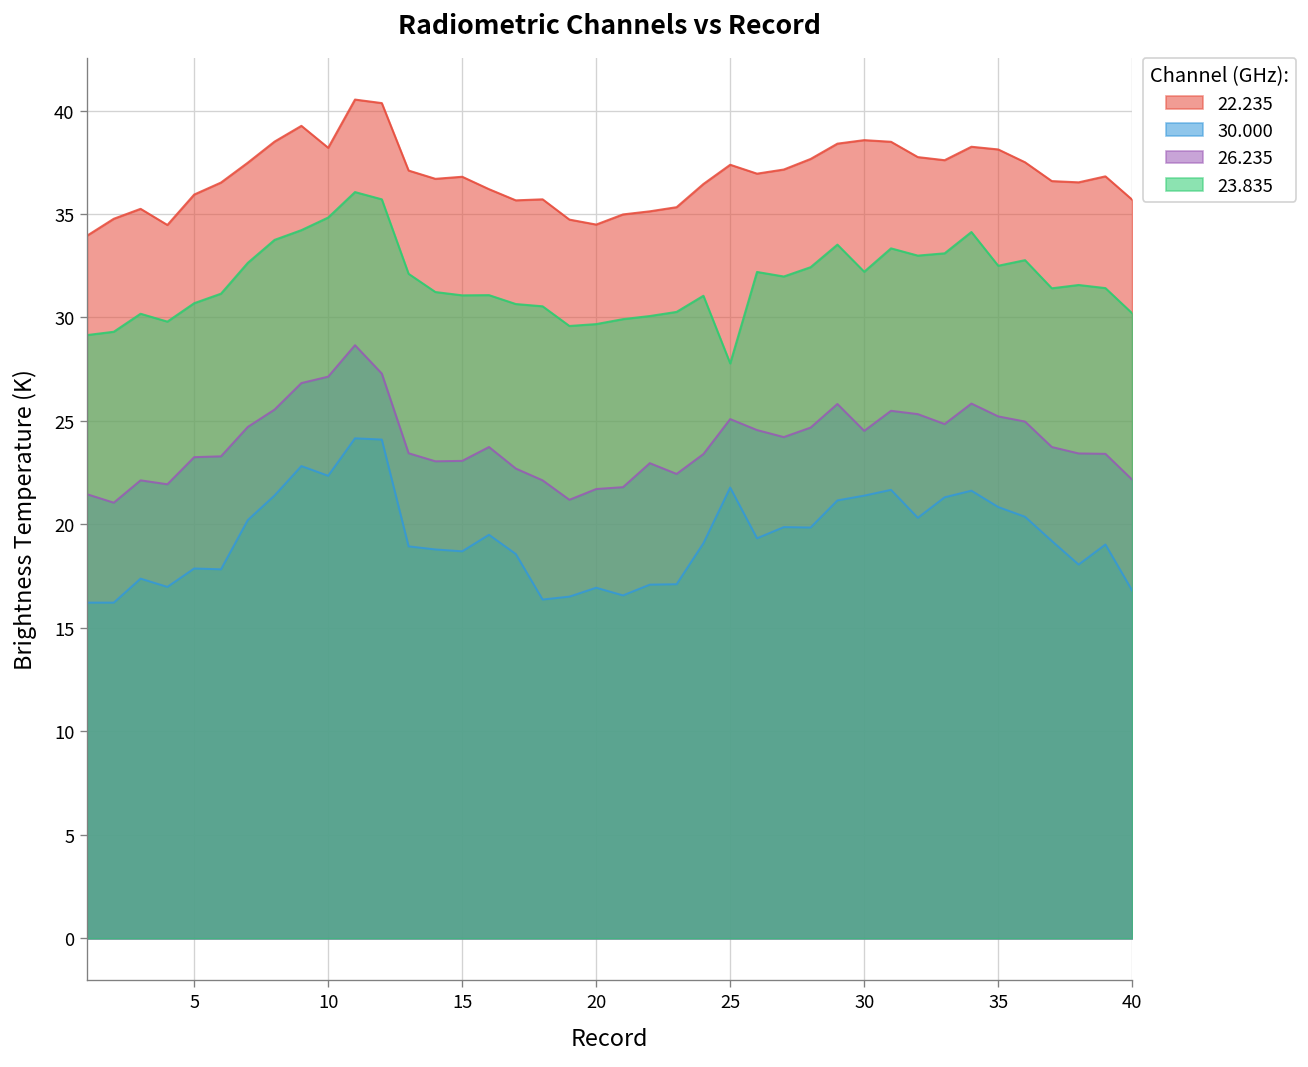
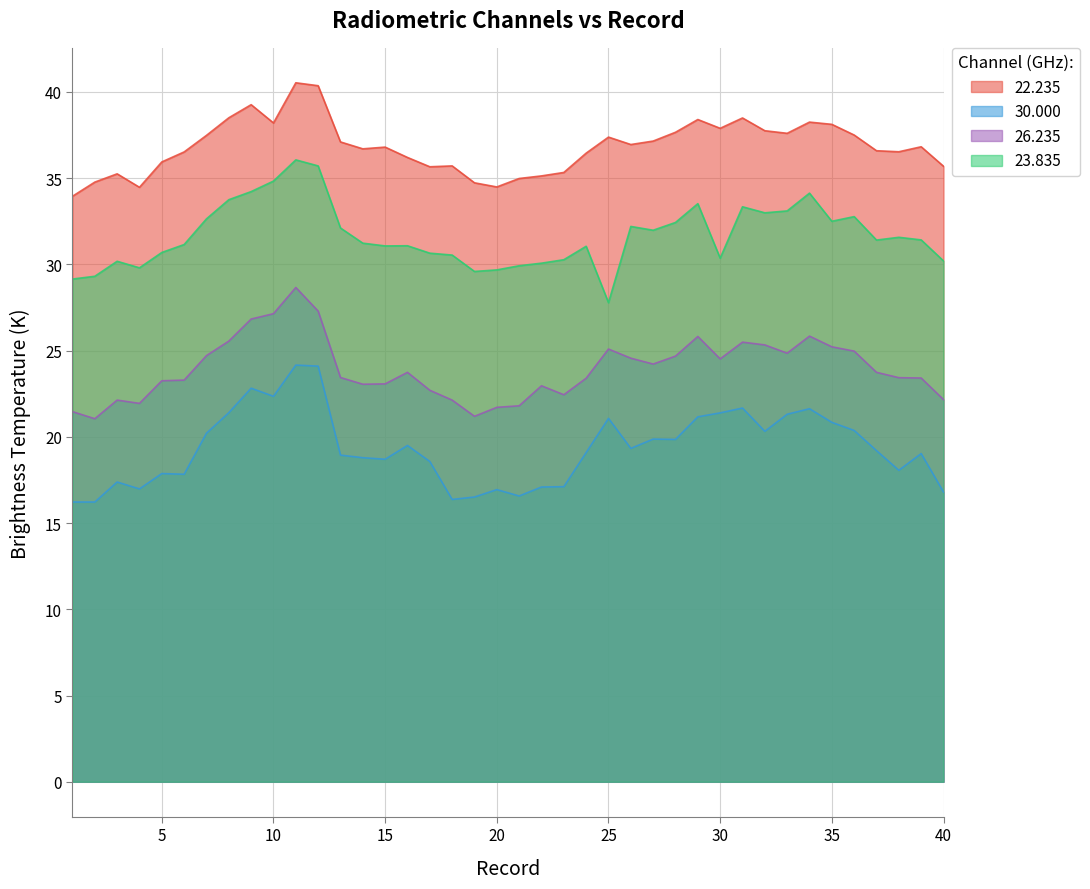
30.000, 25: 21.8 -> 21.1
22.235, 30: 38.6 -> 37.9
23.835, 30: 32.2 -> 30.4
